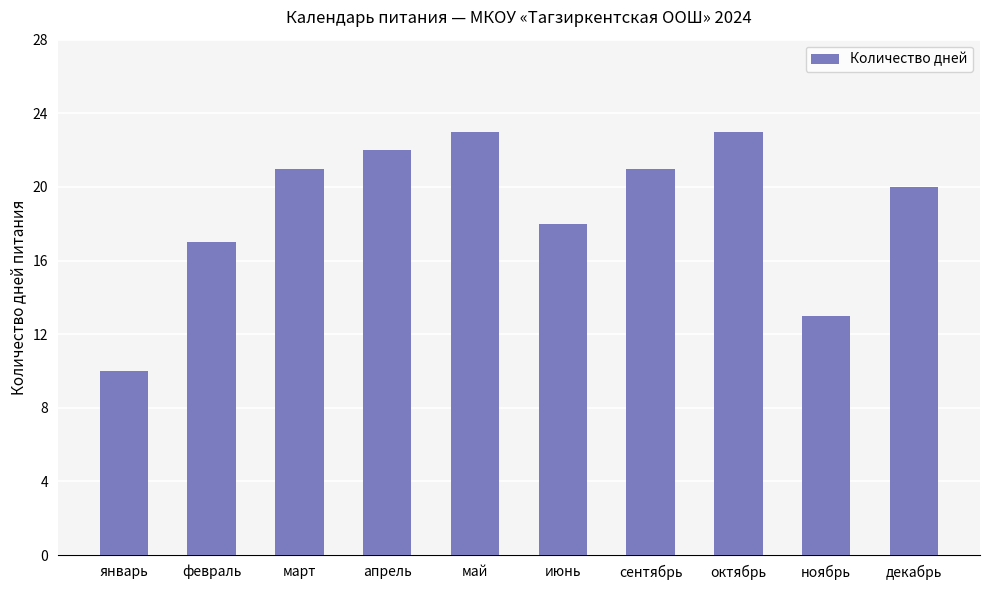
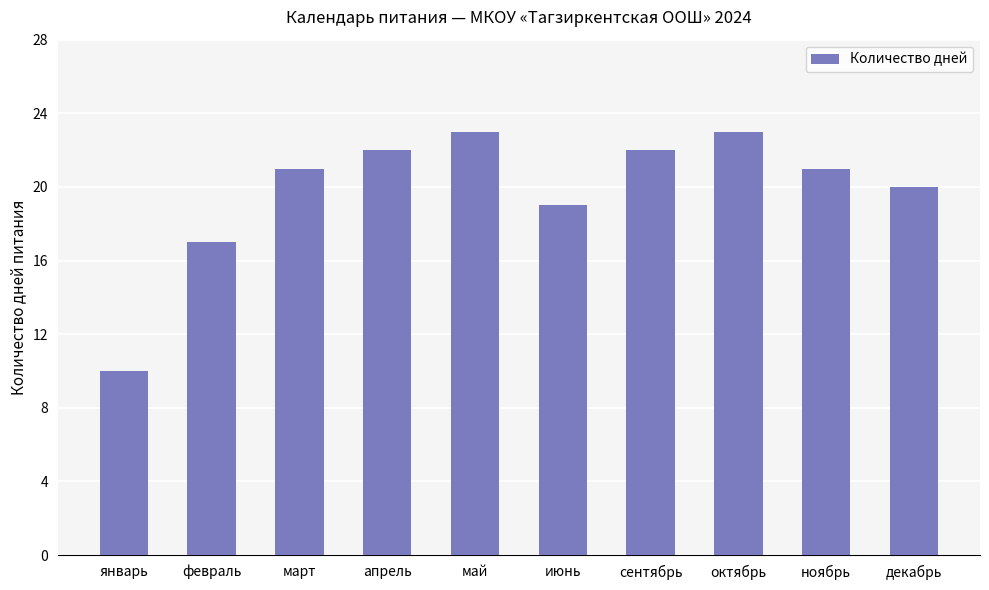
июнь: 18 -> 19
сентябрь: 21 -> 22
ноябрь: 13 -> 21
